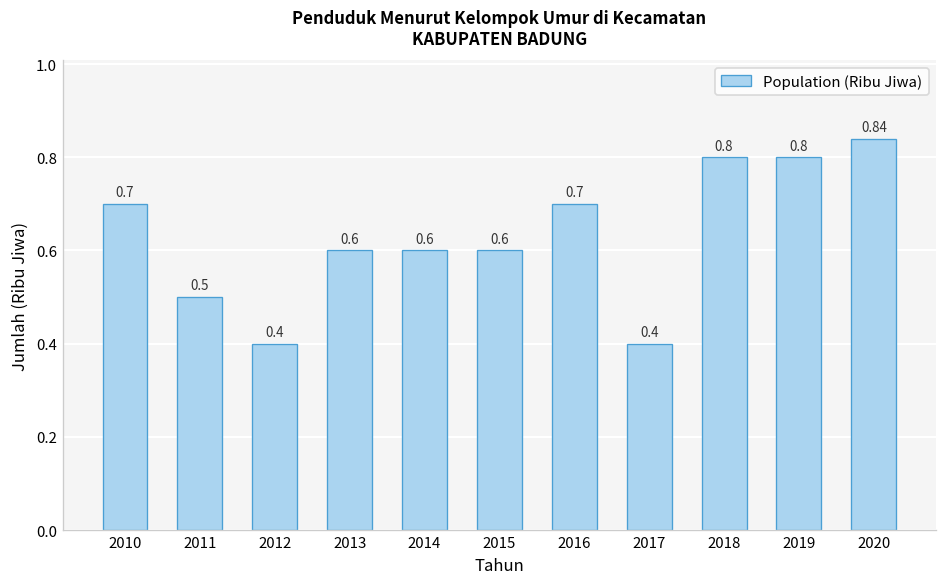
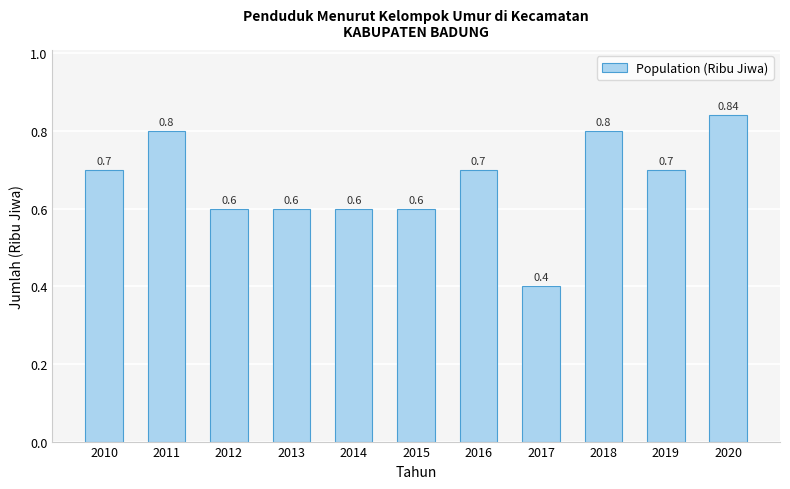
2011: 0.5 -> 0.8
2012: 0.4 -> 0.6
2019: 0.8 -> 0.7
